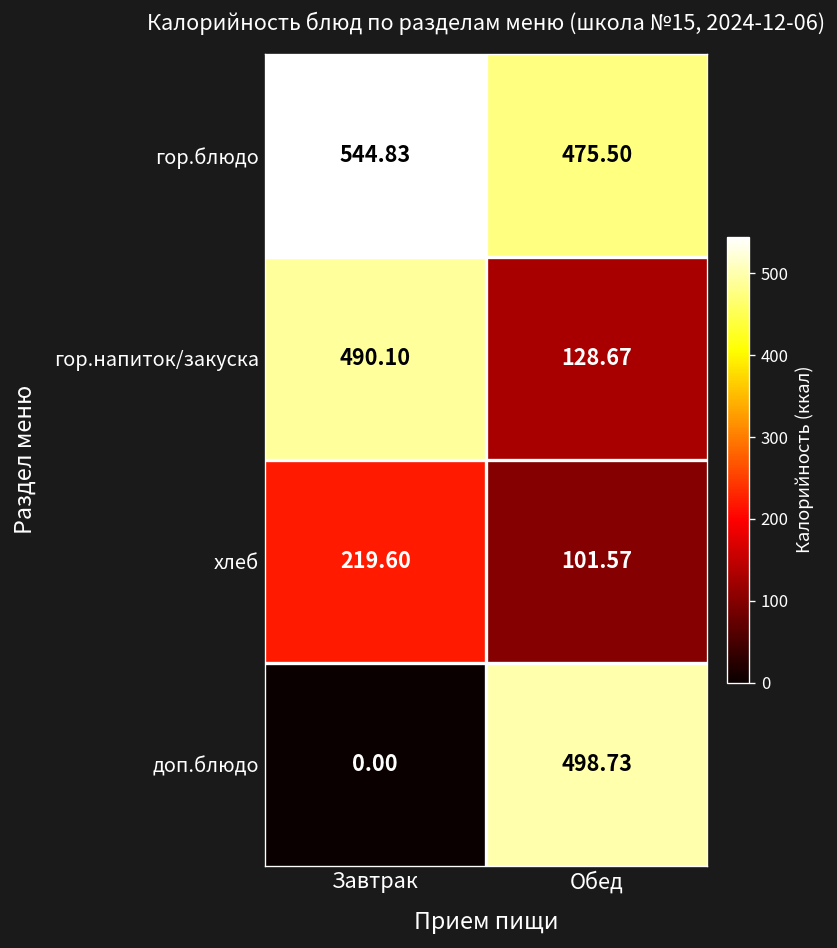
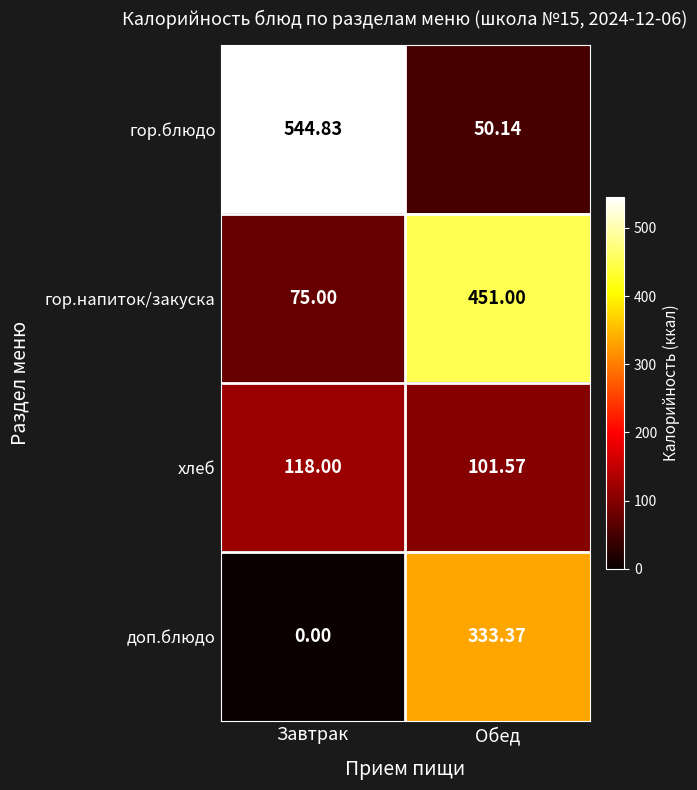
гор.блюдо, Обед: 475.50 -> 50.14
гор.напиток/закуска, Завтрак: 490.10 -> 75.00
гор.напиток/закуска, Обед: 128.67 -> 451.00
хлеб, Завтрак: 219.60 -> 118.00
доп.блюдо, Обед: 498.73 -> 333.37
